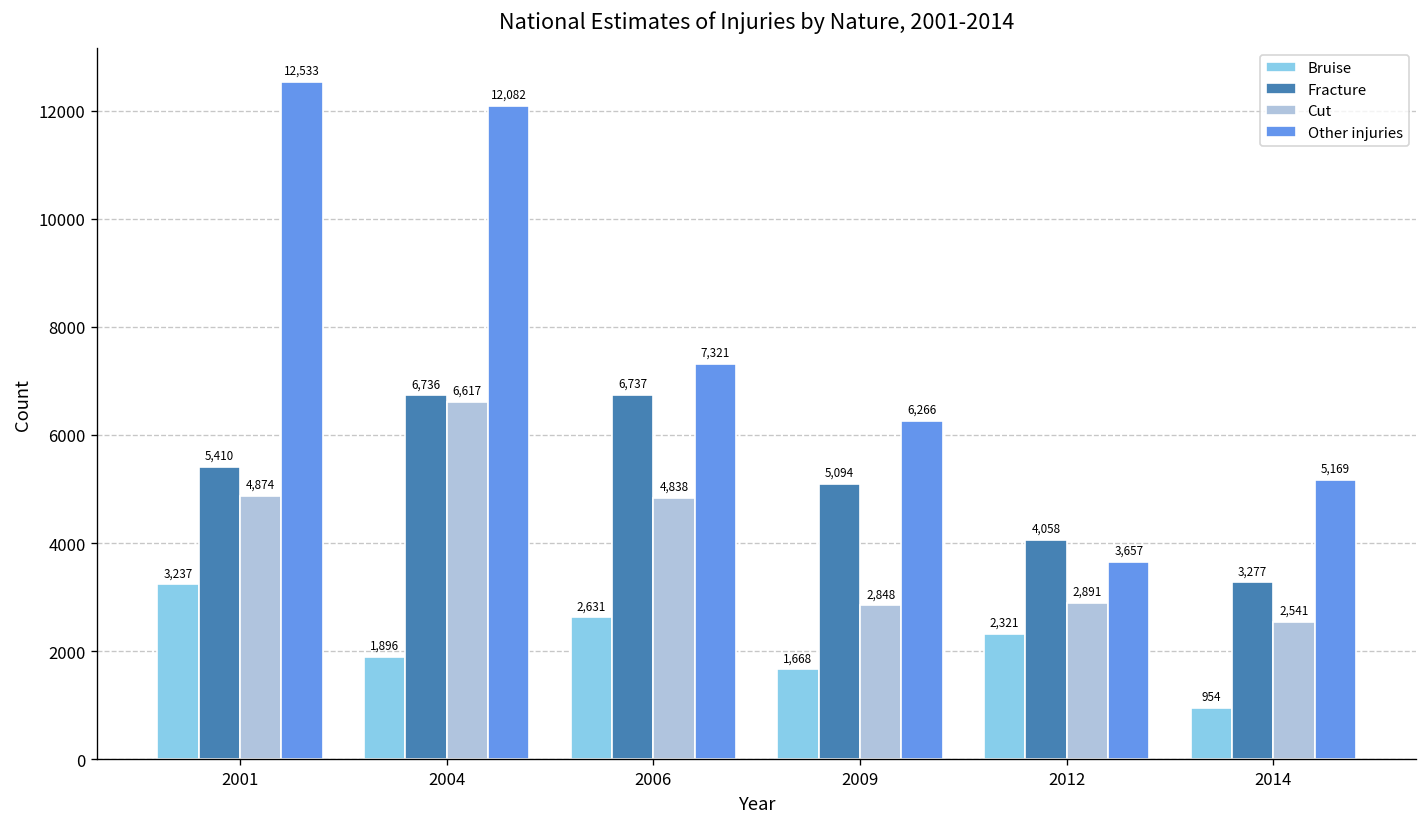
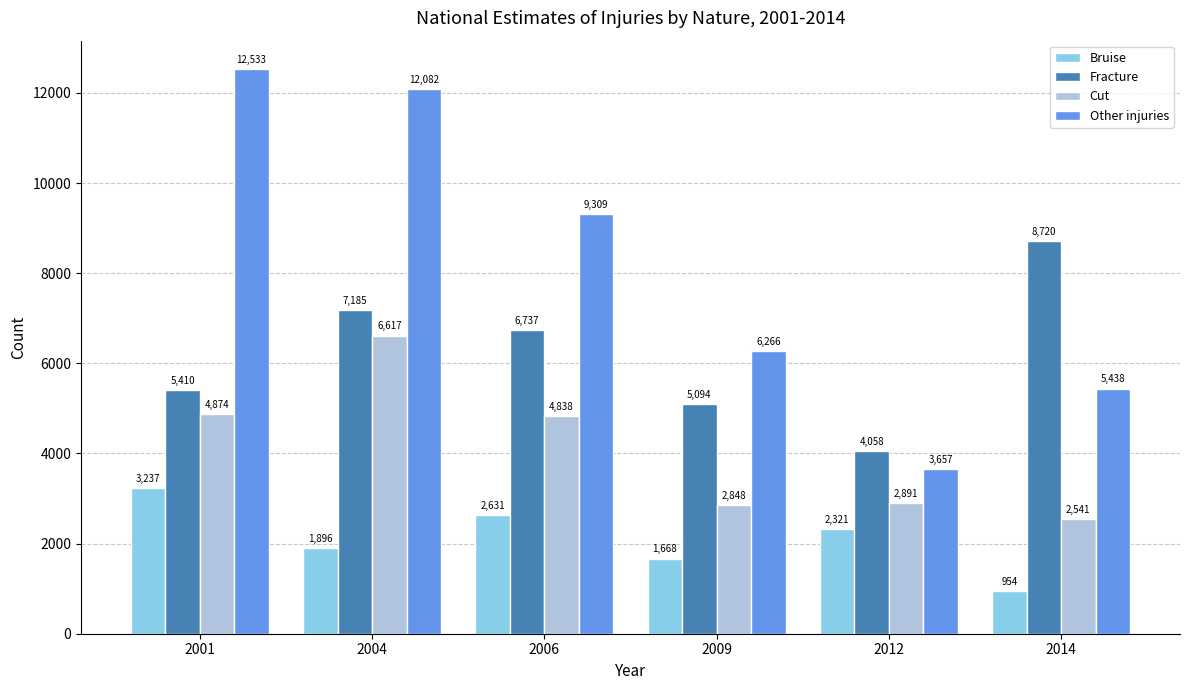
Fracture, 2004: 6,736 -> 7,185
Other injuries, 2006: 7,321 -> 9,309
Fracture, 2014: 3,277 -> 8,720
Other injuries, 2014: 5,169 -> 5,438
